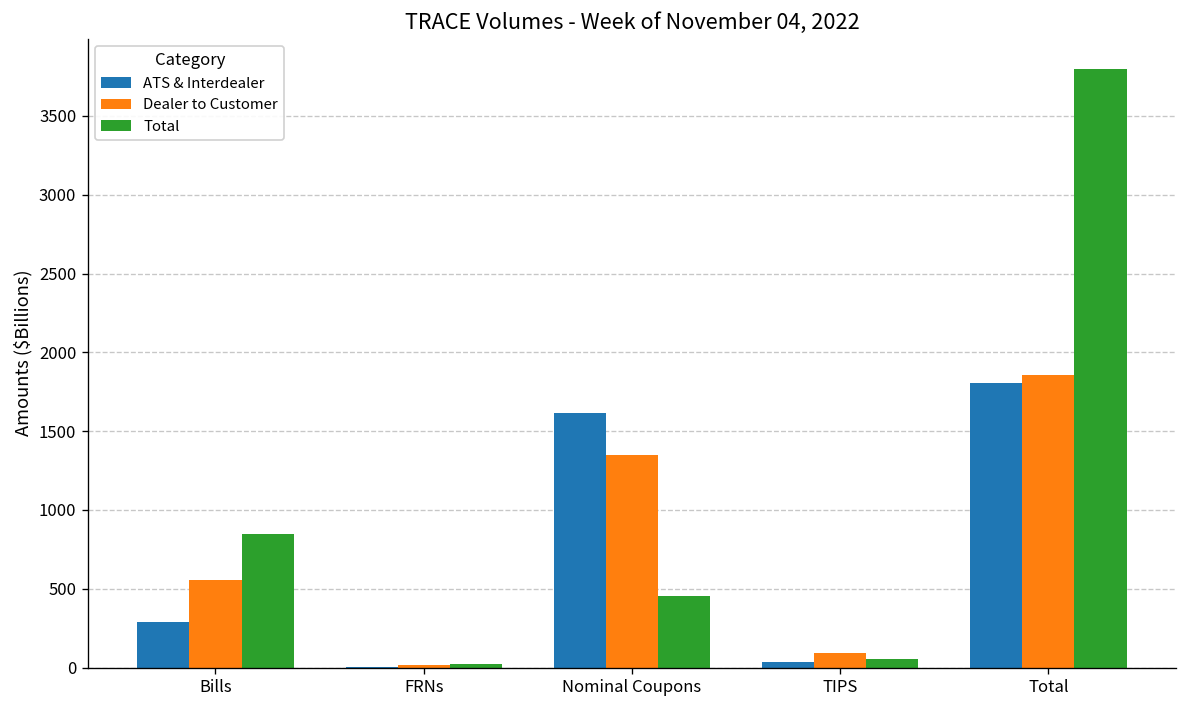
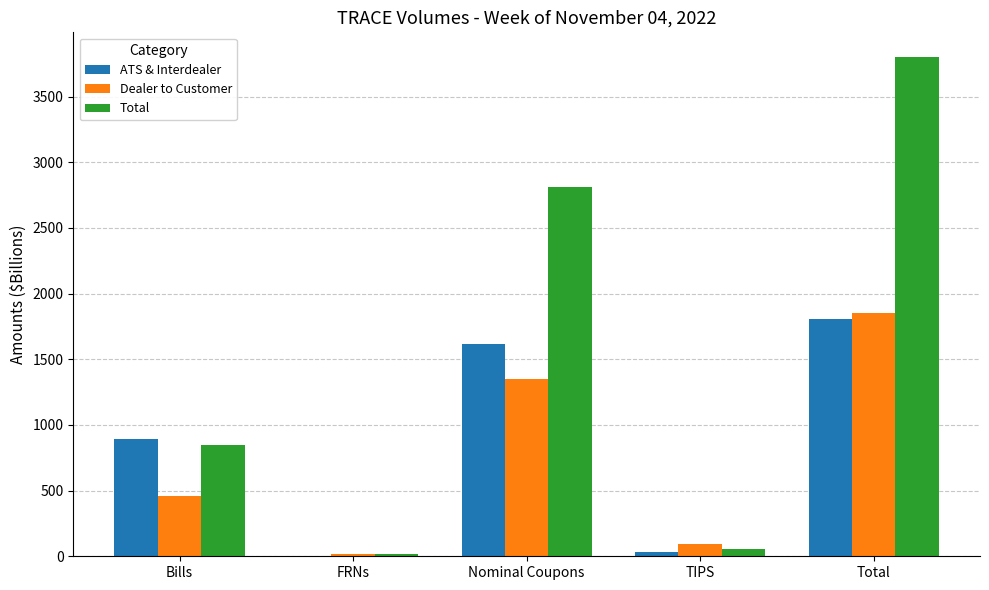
ATS & Interdealer, Bills: 290 -> 890
Dealer to Customer, Bills: 550 -> 460
Total, Nominal Coupons: 450 -> 2810
